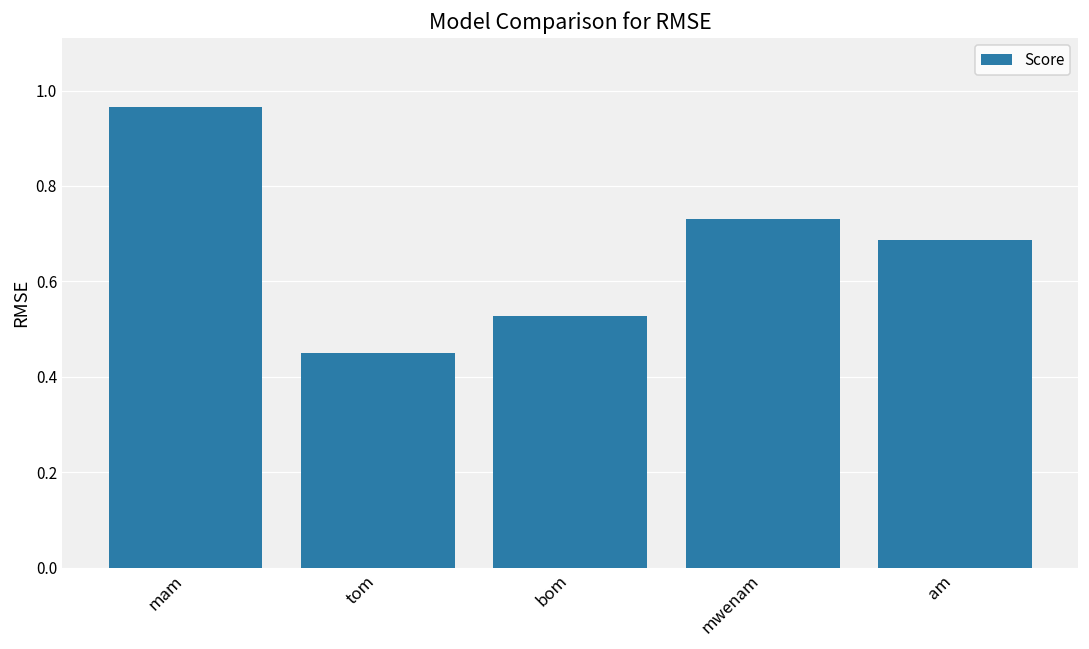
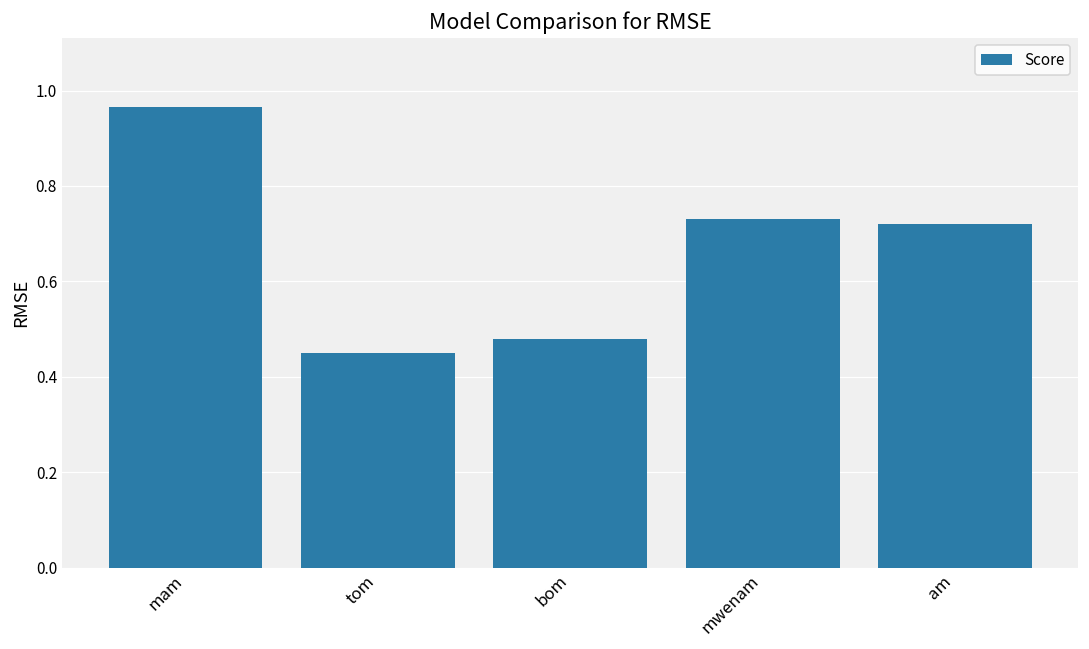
bom: 0.53 -> 0.48
am: 0.69 -> 0.72
